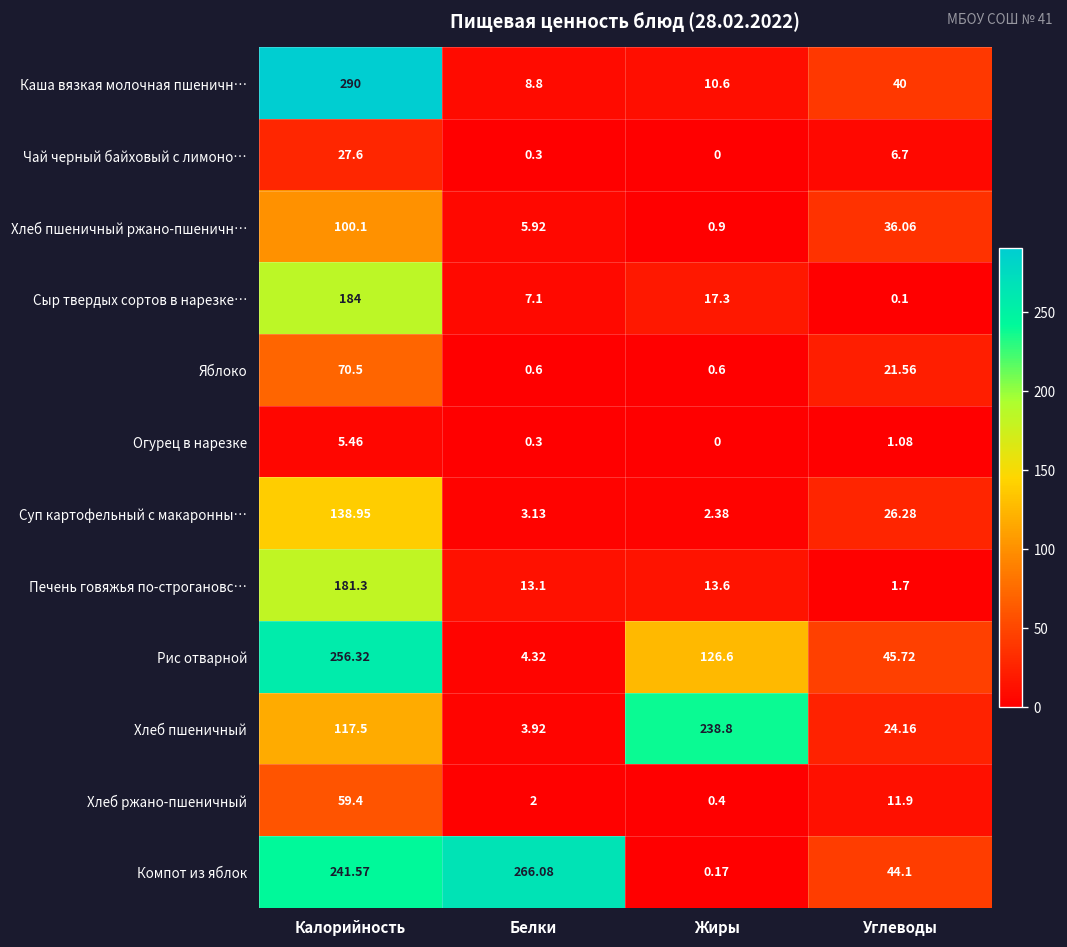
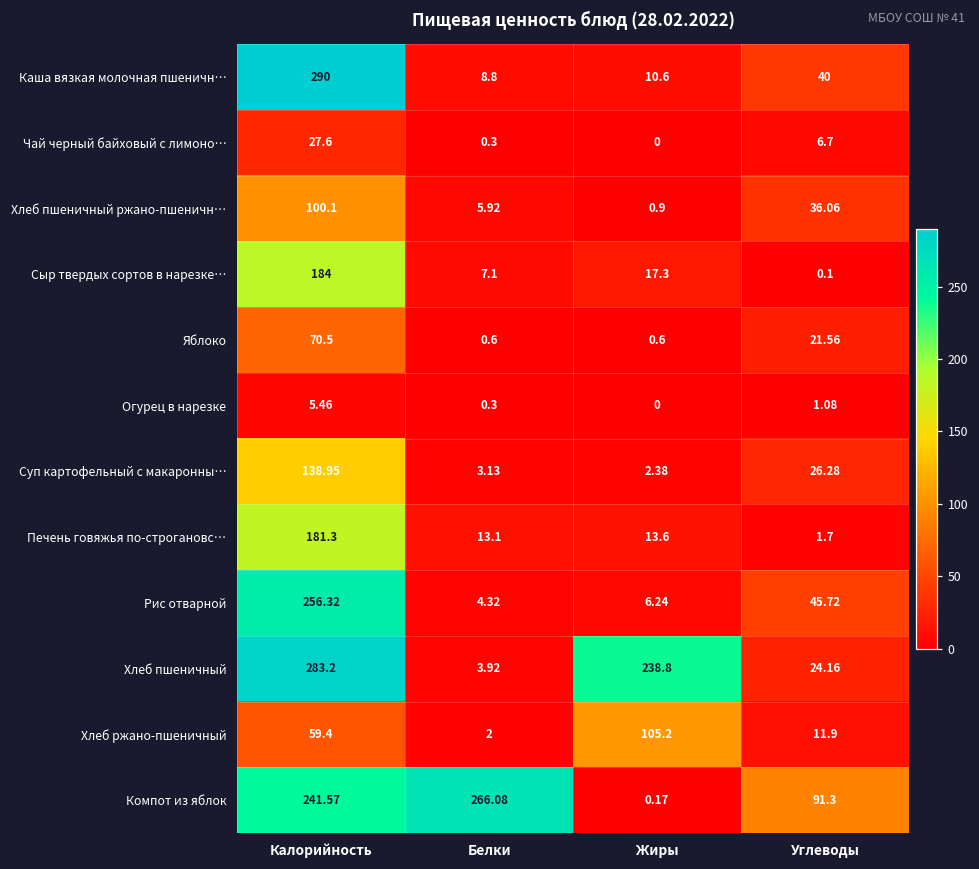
Рис отварной, Жиры: 126.6 -> 6.24
Хлеб пшеничный, Калорийность: 117.5 -> 283.2
Хлеб ржано-пшеничный, Жиры: 0.4 -> 105.2
Компот из яблок, Углеводы: 44.1 -> 91.3
